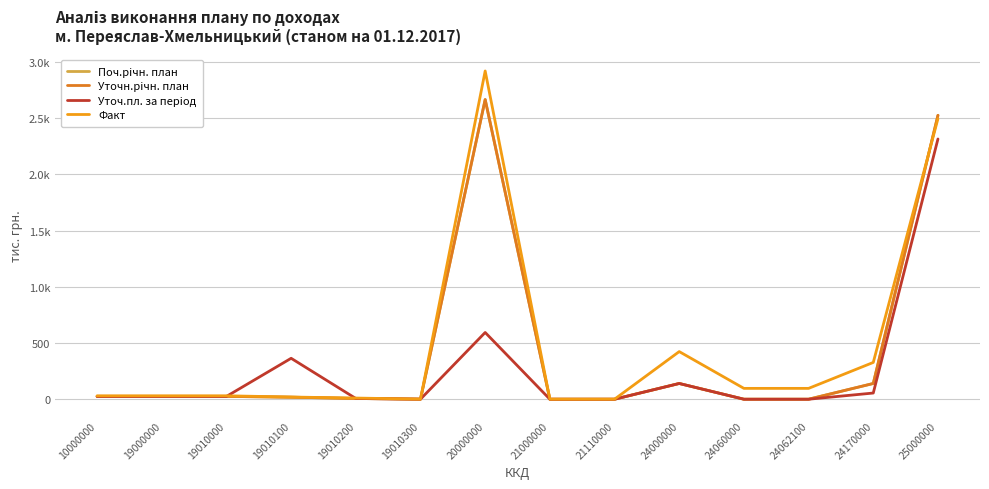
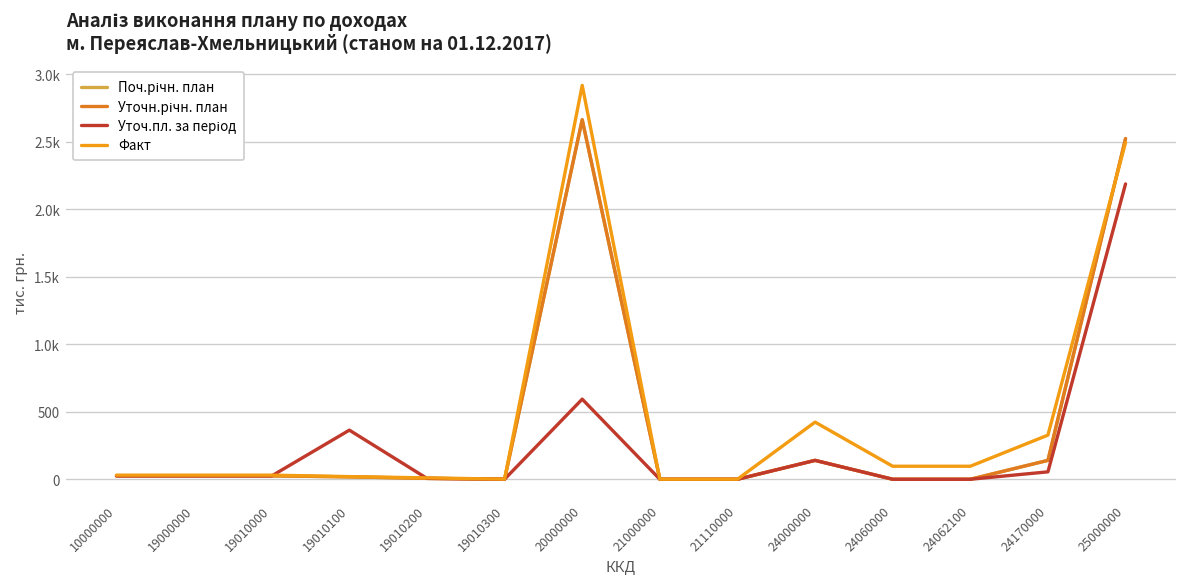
Уточ.пл. за період, 25000000: 2310 -> 2190
